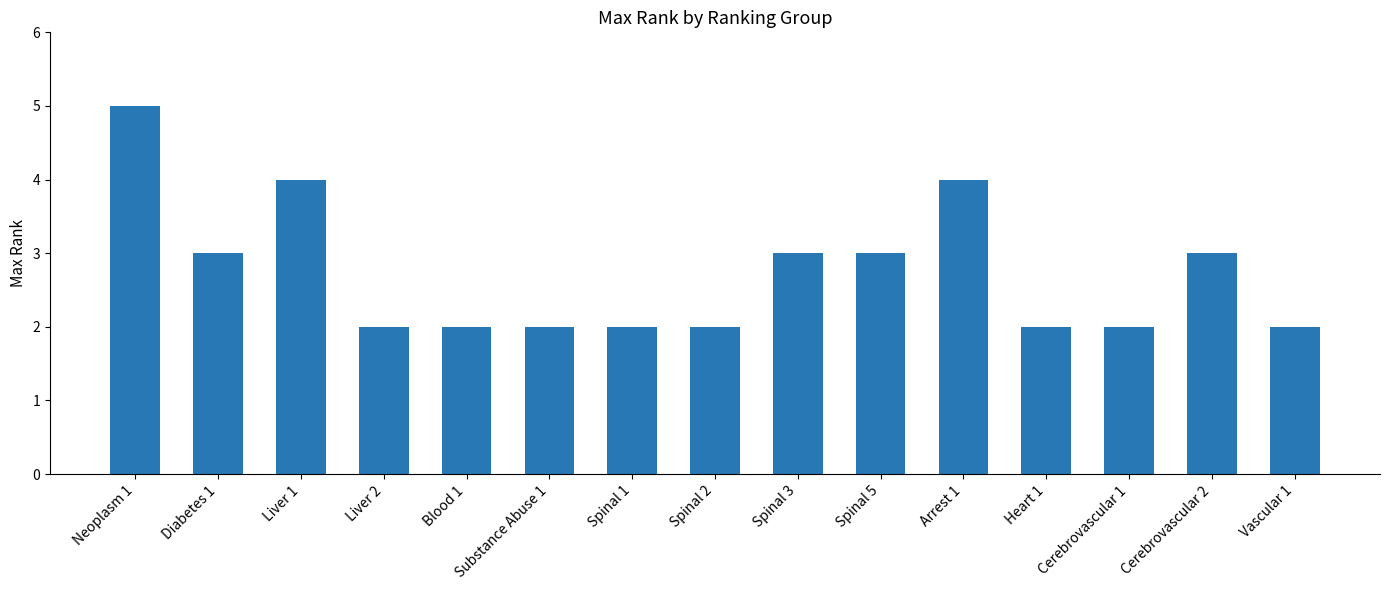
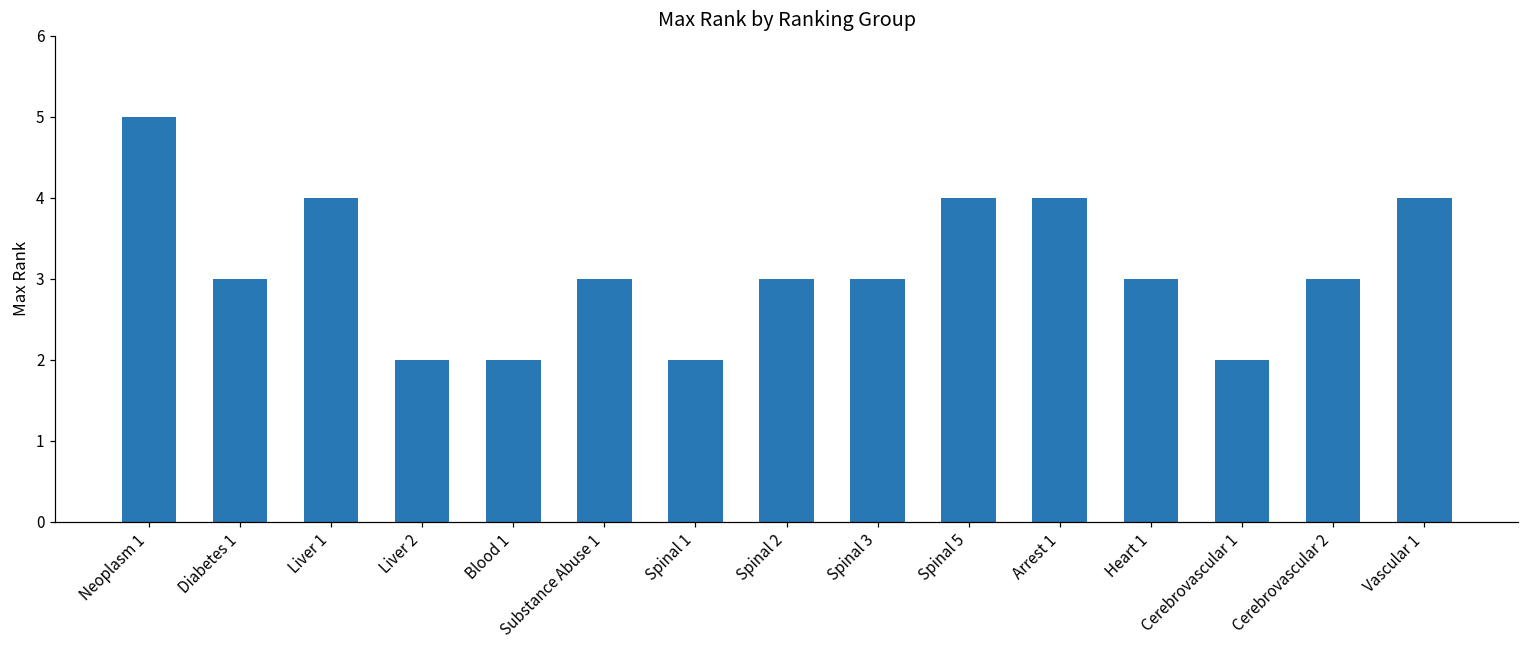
Substance Abuse 1: 2 -> 3
Spinal 2: 2 -> 3
Spinal 5: 3 -> 4
Heart 1: 2 -> 3
Vascular 1: 2 -> 4
